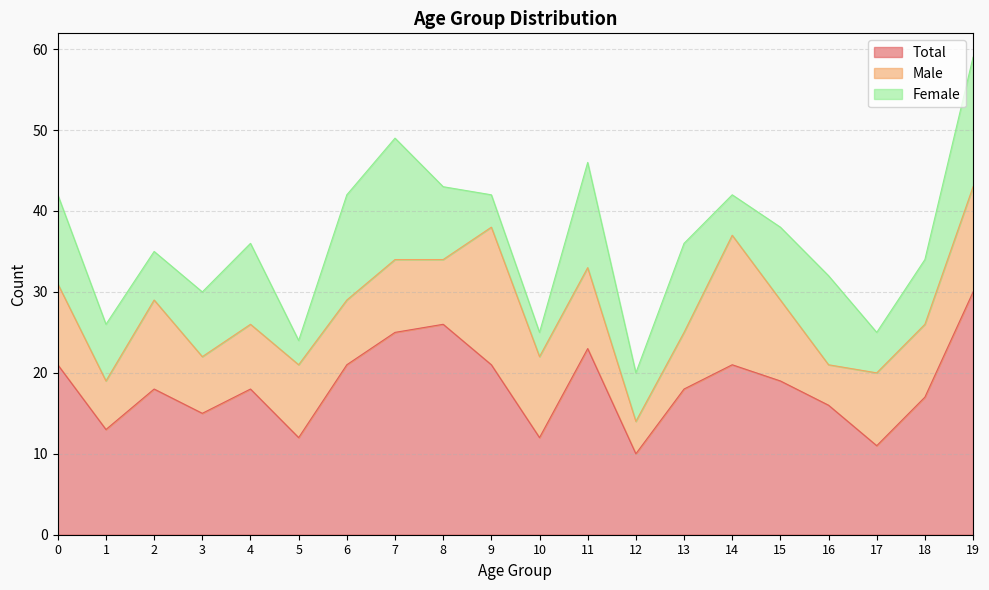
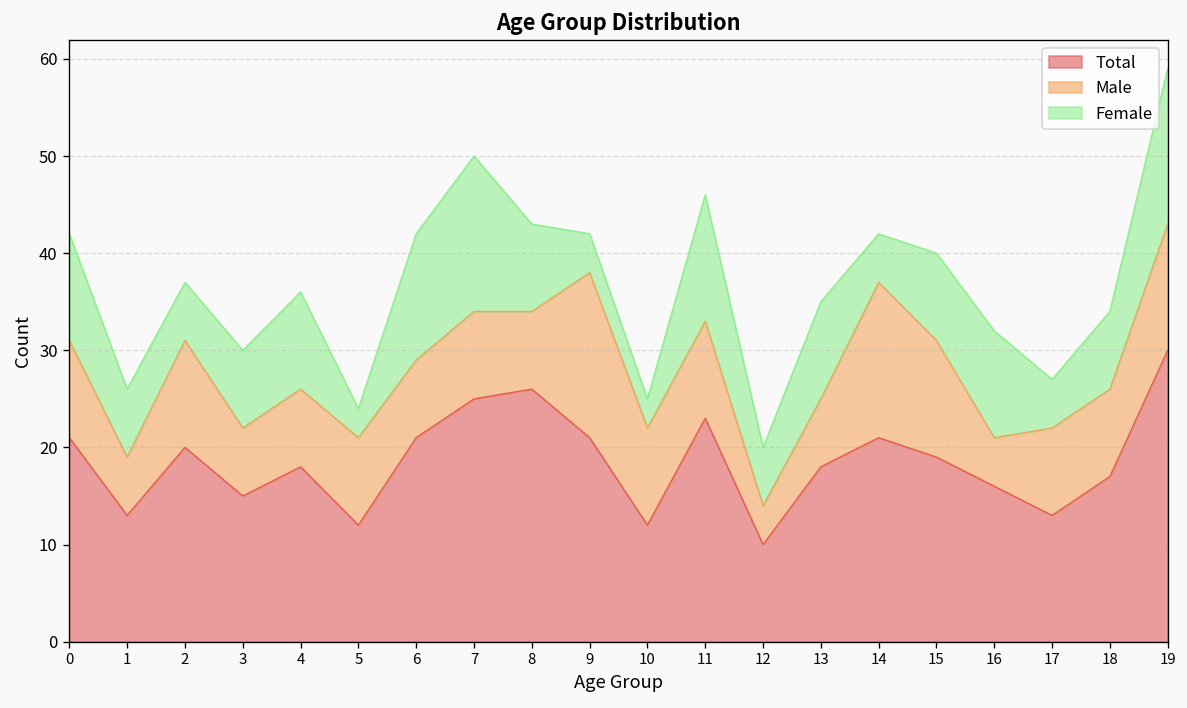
Total, 2: 18 -> 20
Female, 7: 15 -> 16
Female, 13: 11 -> 10
Male, 15: 10 -> 12
Total, 17: 11 -> 13
